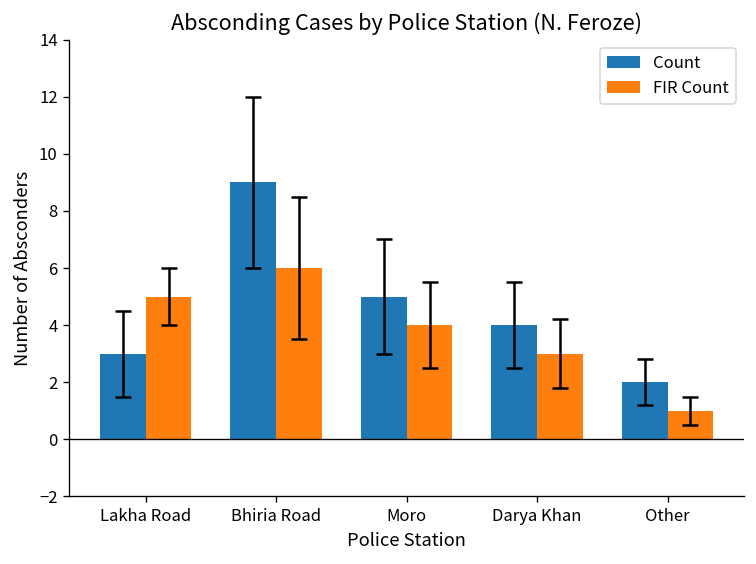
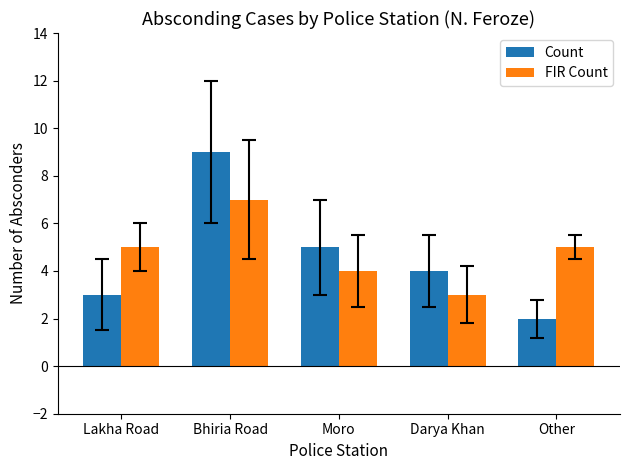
FIR Count, Bhiria Road: 6 -> 7
FIR Count, Other: 1 -> 5
